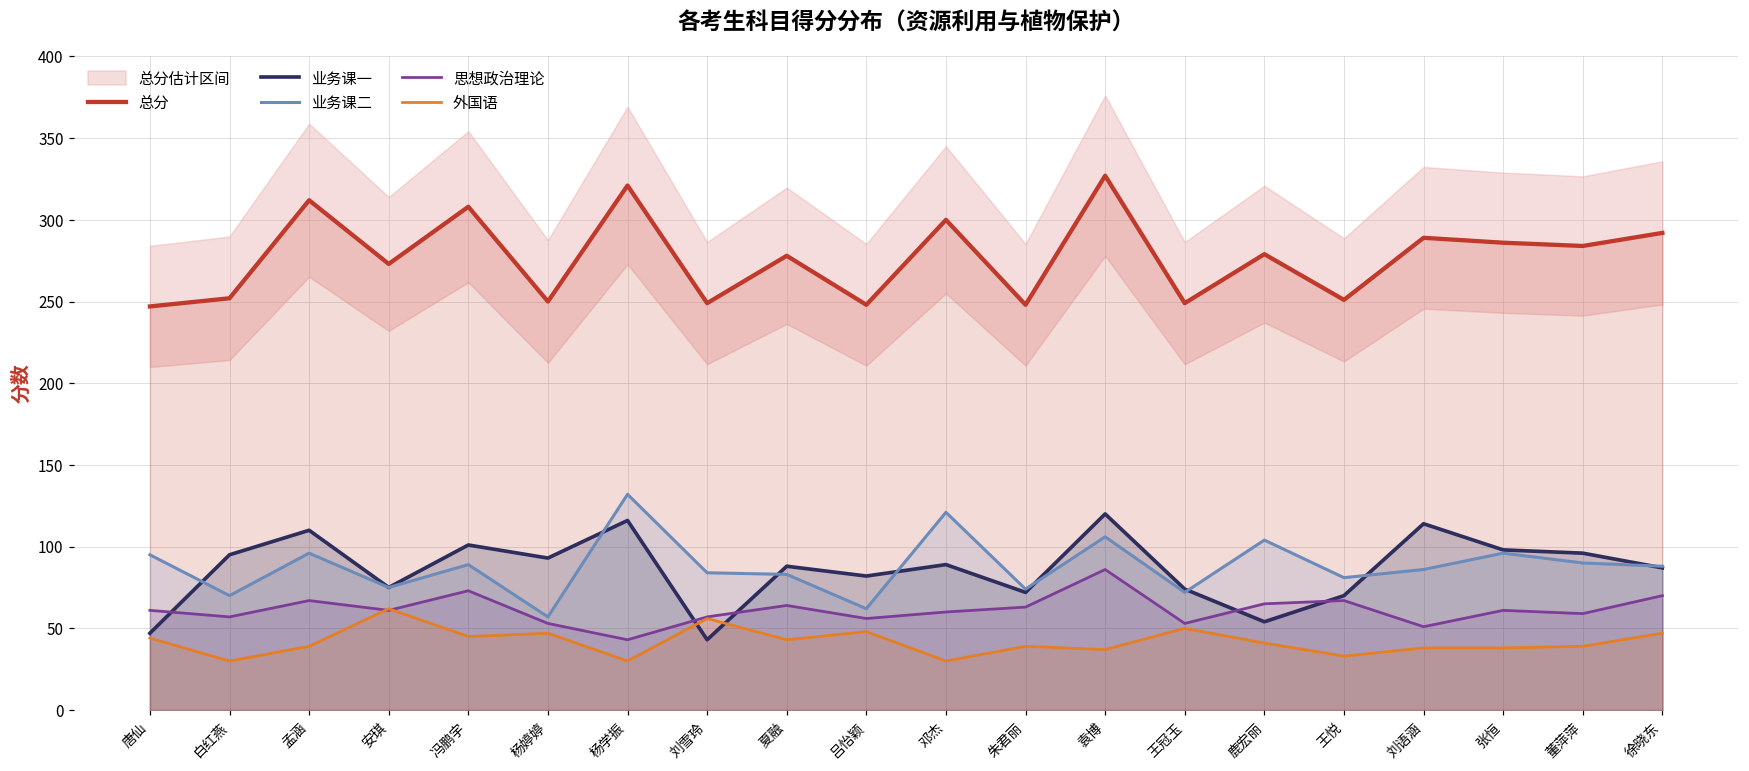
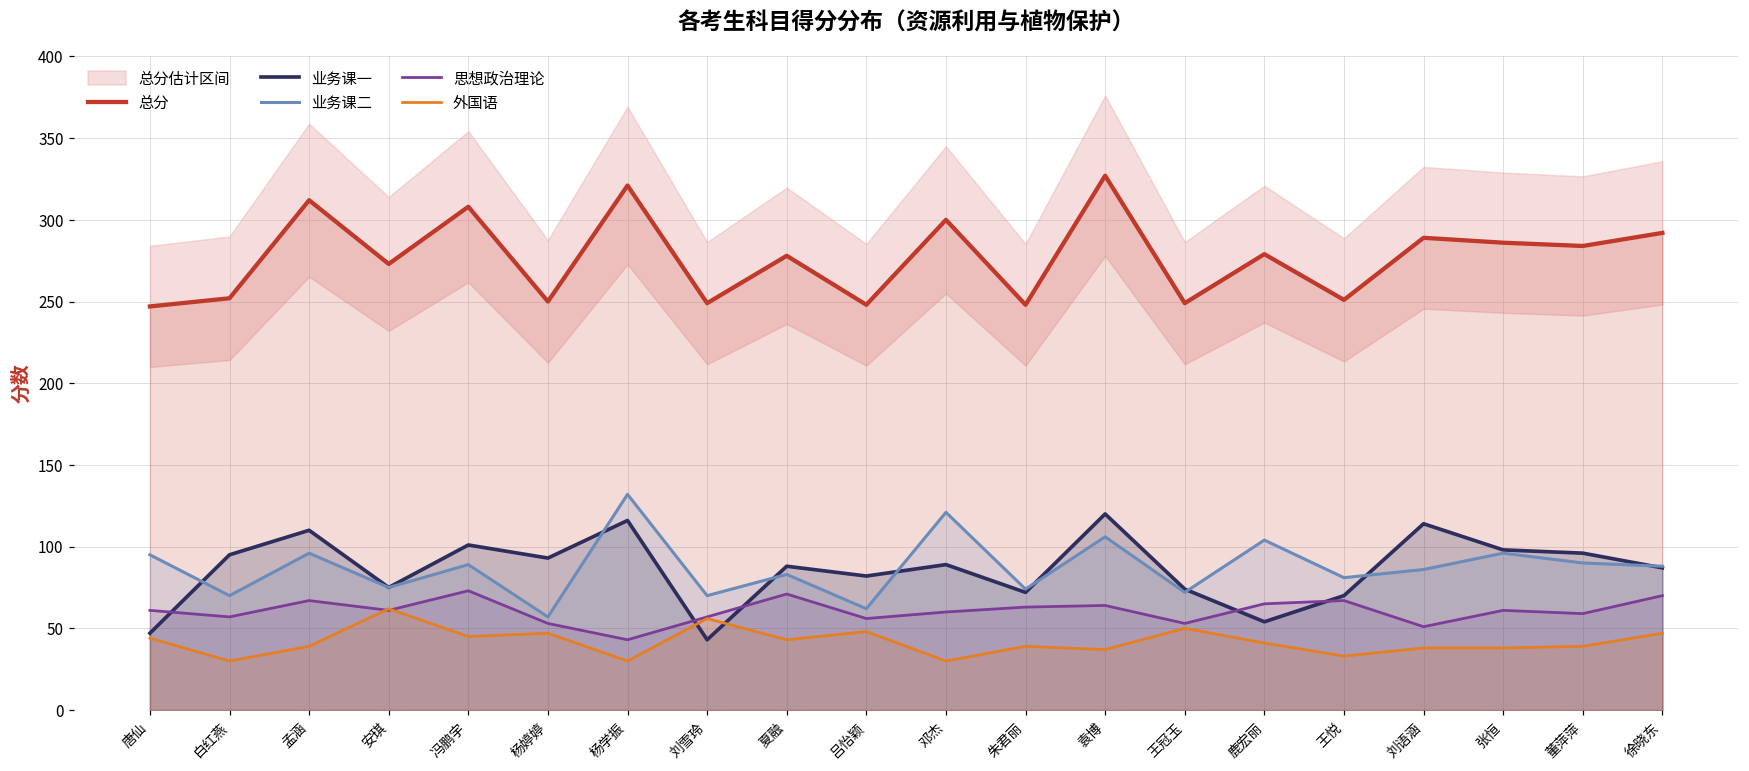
业务课二, 刘雪玲: 84 -> 70
思想政治理论, 夏融: 64 -> 71
思想政治理论, 袁博: 86 -> 64
